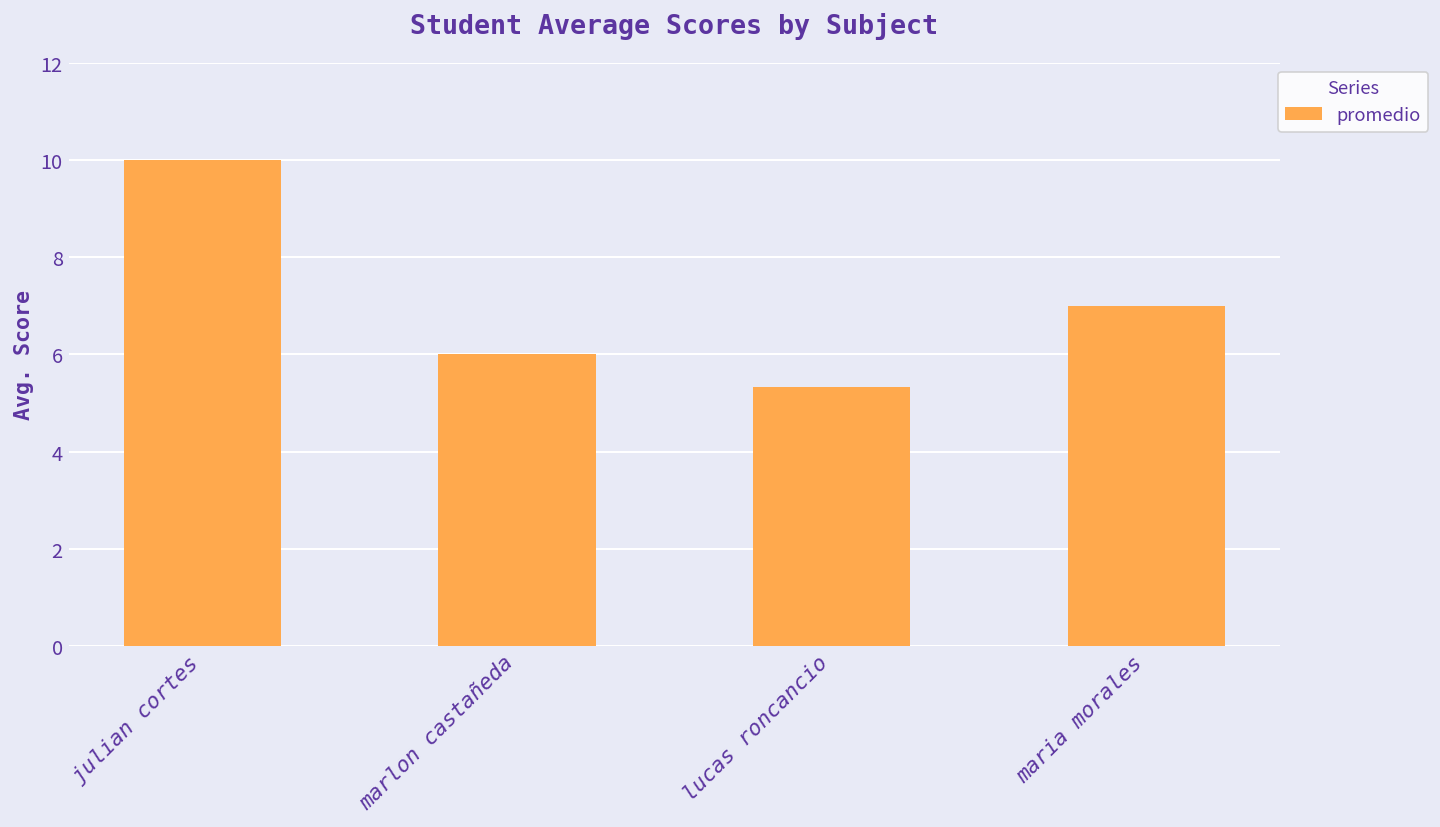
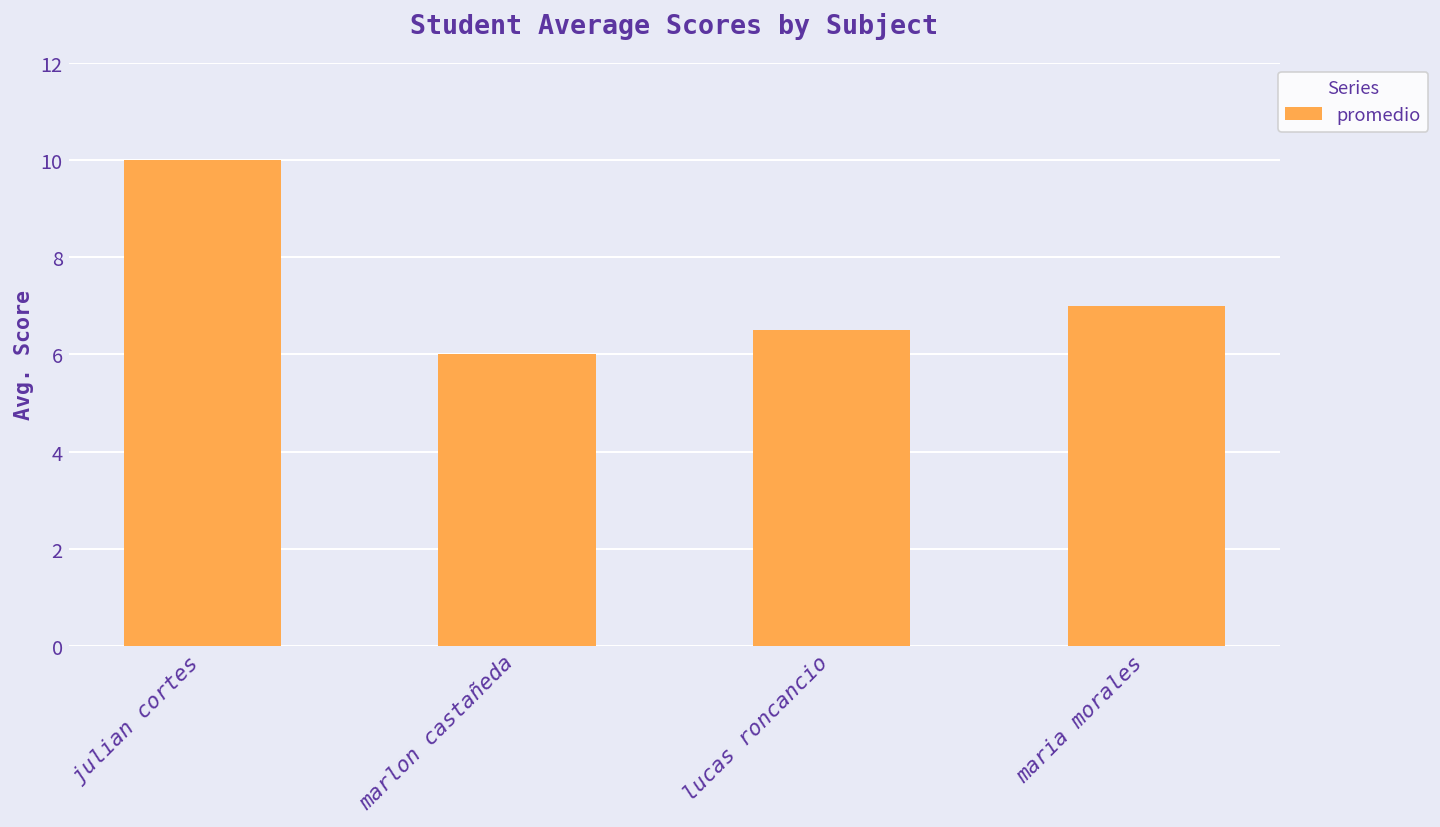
lucas roncancio: 5.3 -> 6.5
